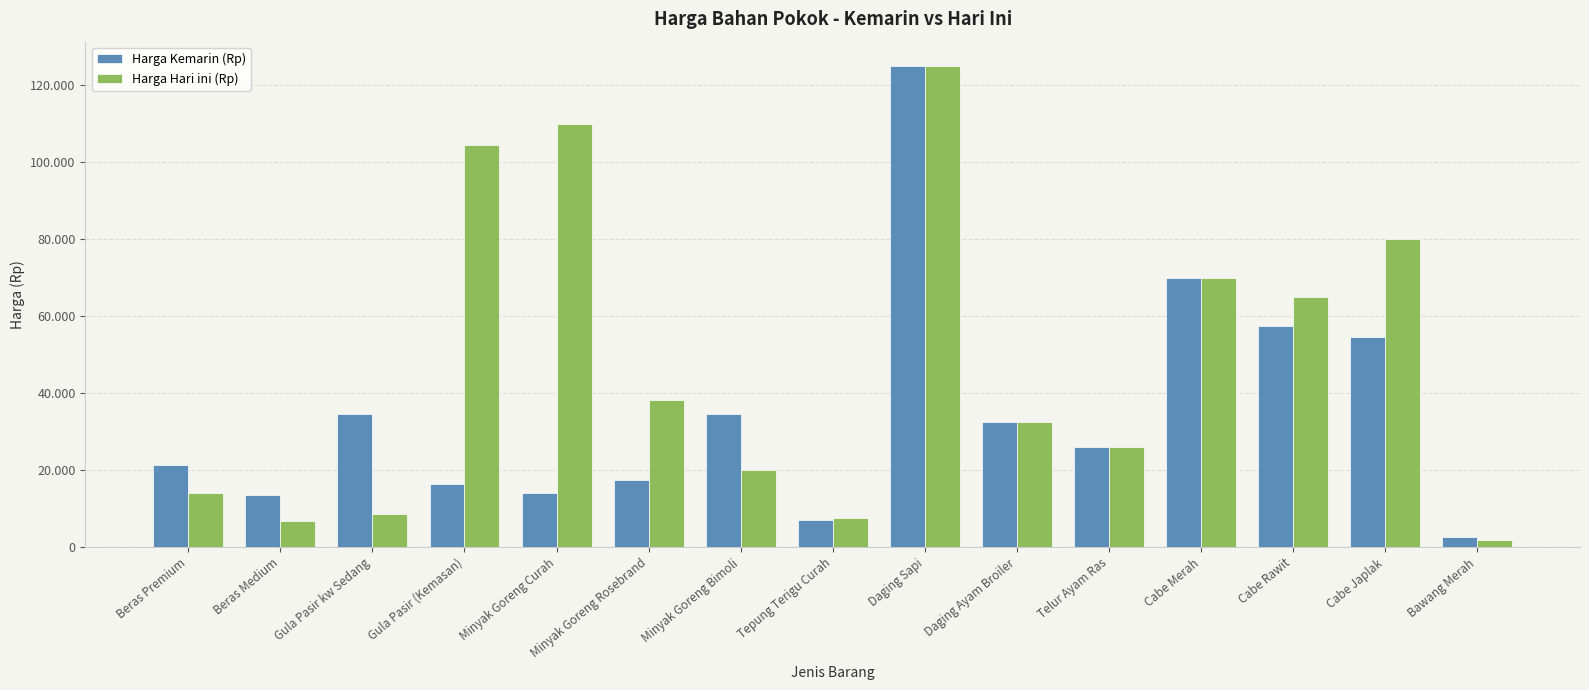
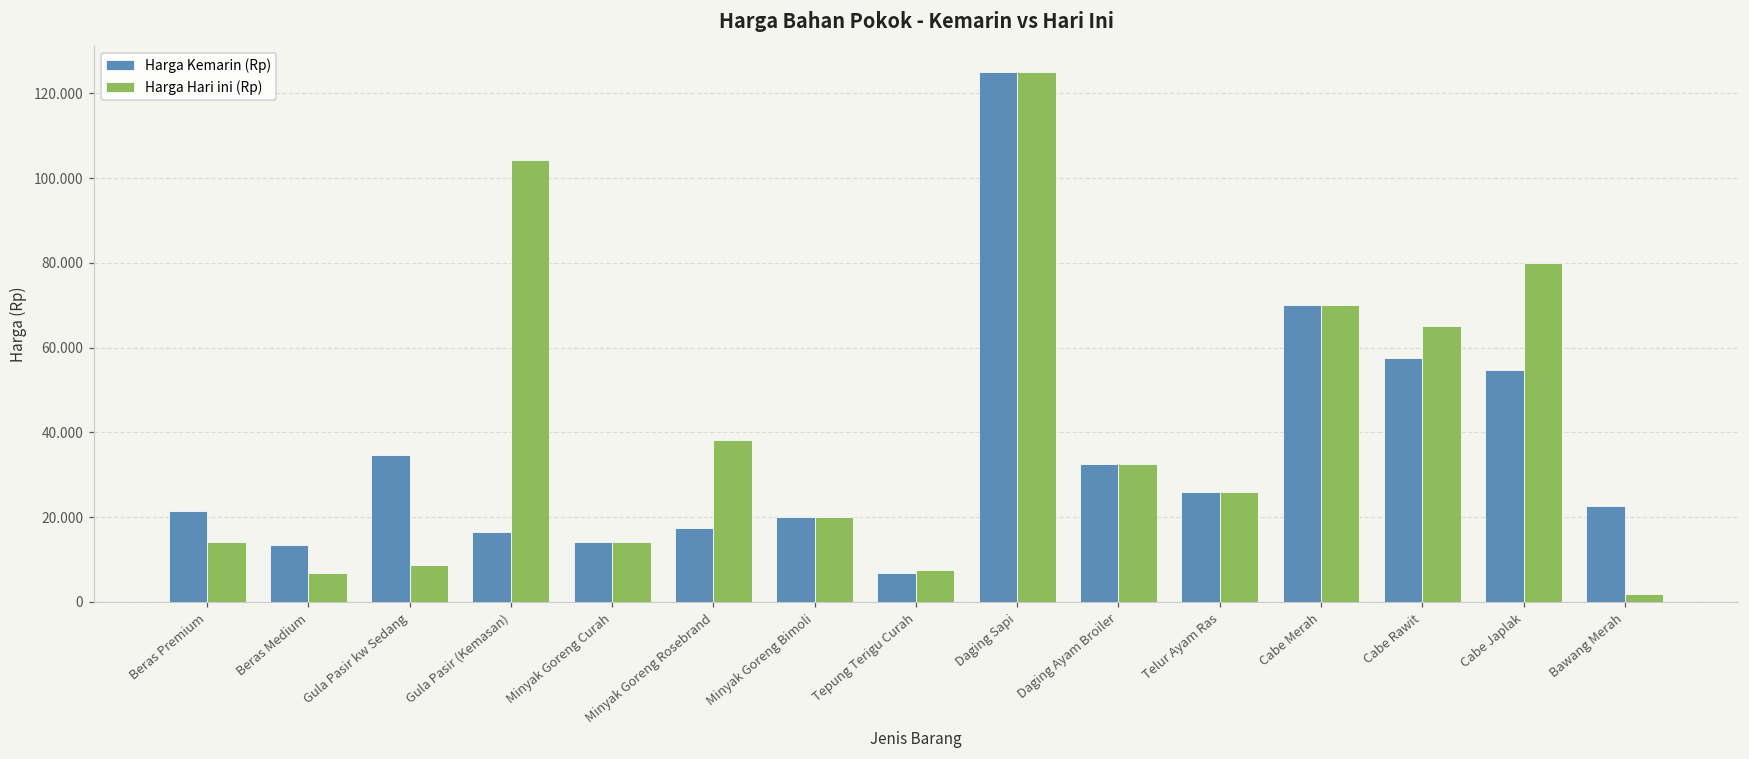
Harga Hari ini (Rp), Minyak Goreng Curah: 110 -> 14
Harga Kemarin (Rp), Minyak Goreng Bimoli: 35 -> 20
Harga Kemarin (Rp), Bawang Merah: 3 -> 23
